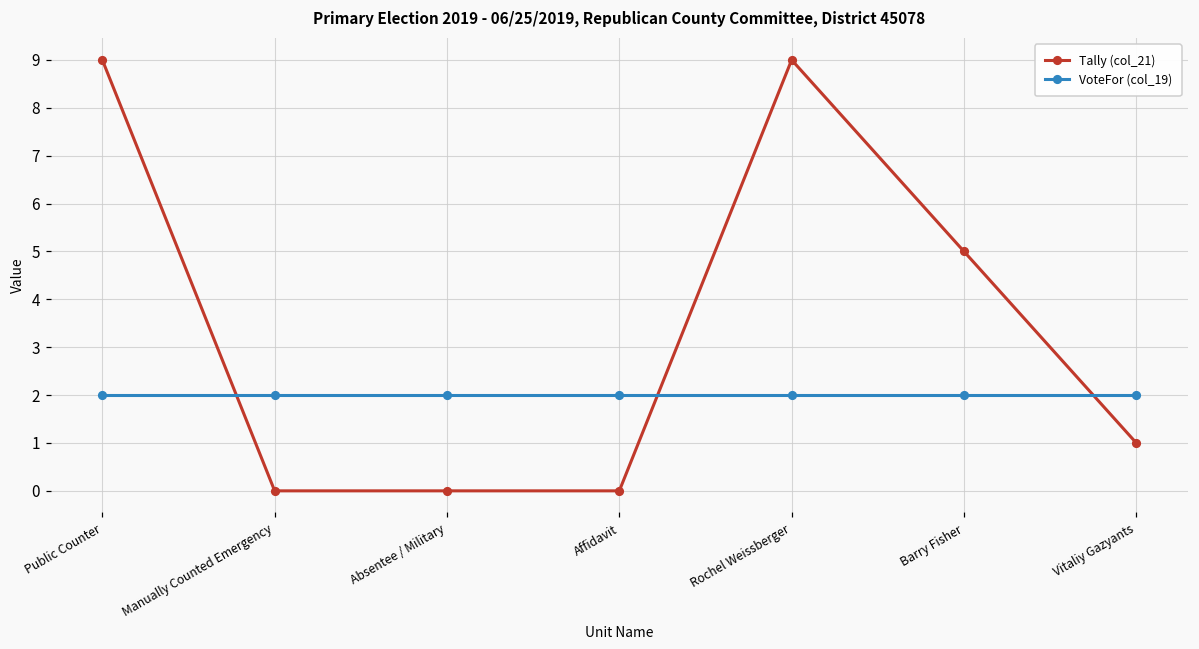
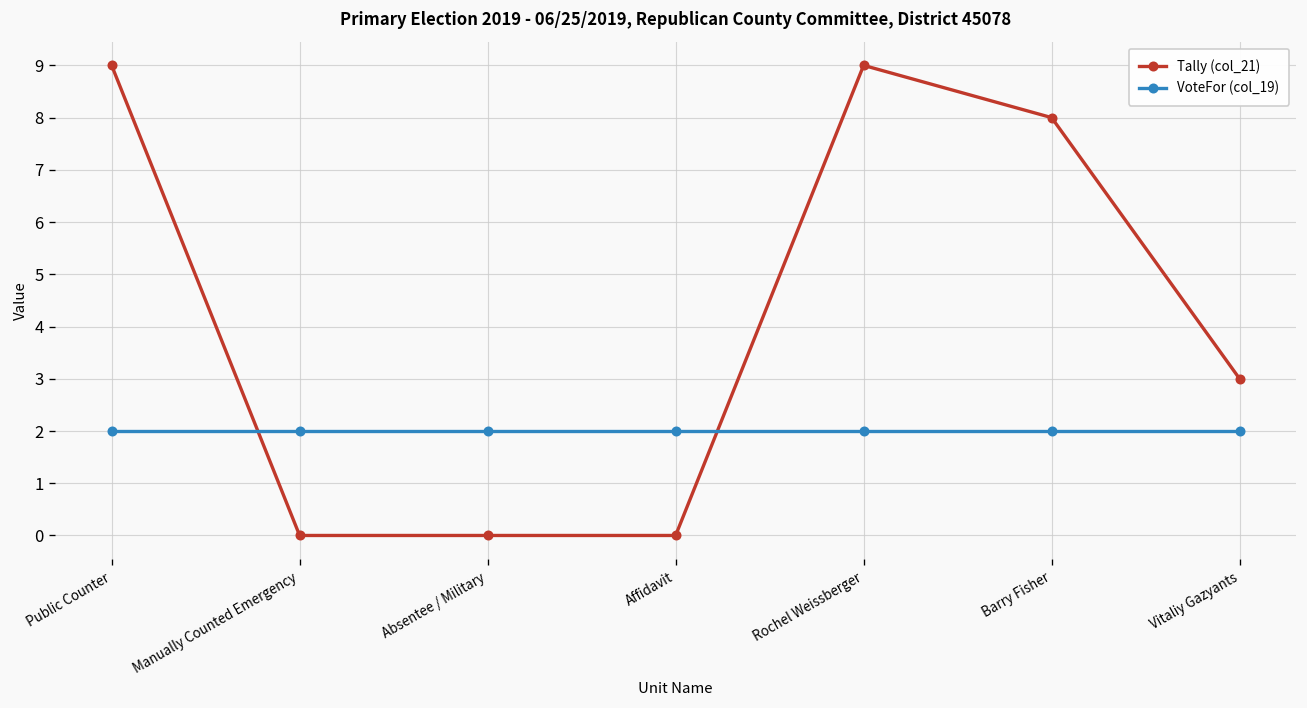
Tally (col_21), Barry Fisher: 5 -> 8
Tally (col_21), Vitaliy Gazyants: 1 -> 3
